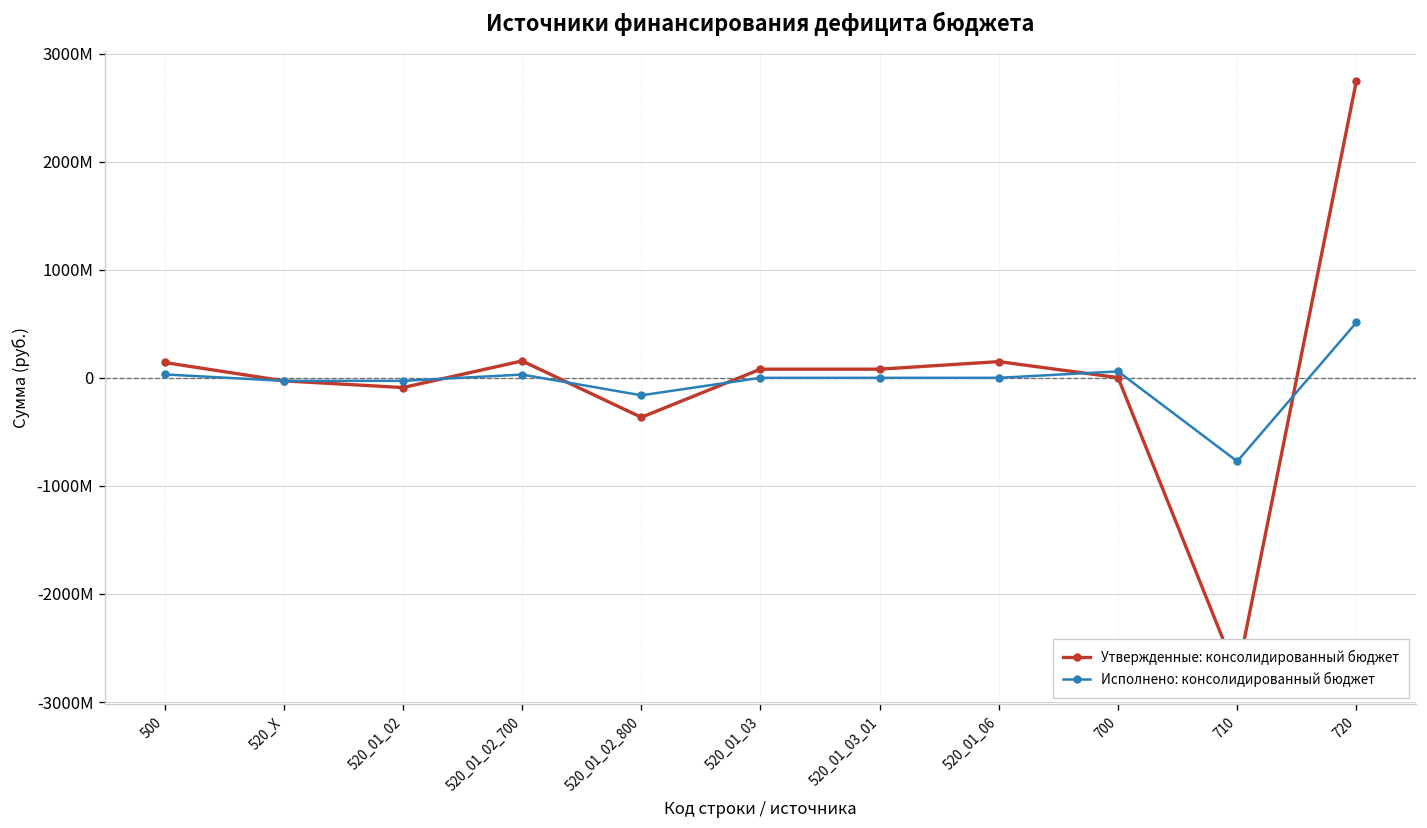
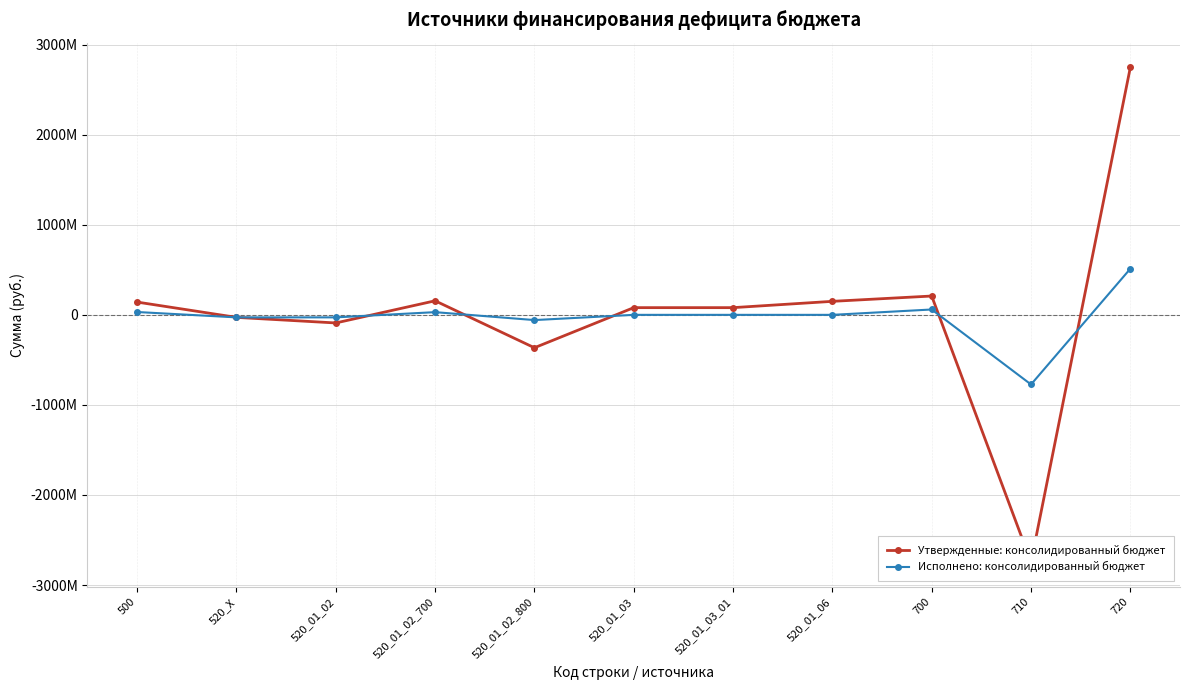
Исполнено: консолидированный бюджет, 520_01_02_800: -200000000 -> -100000000
Утвержденные: консолидированный бюджет, 700: 0 -> 200000000
